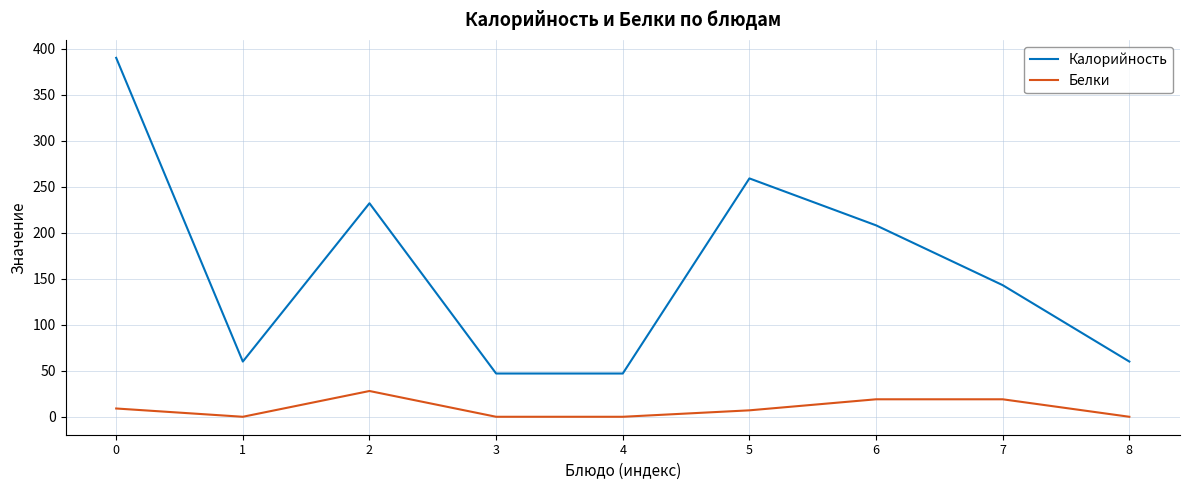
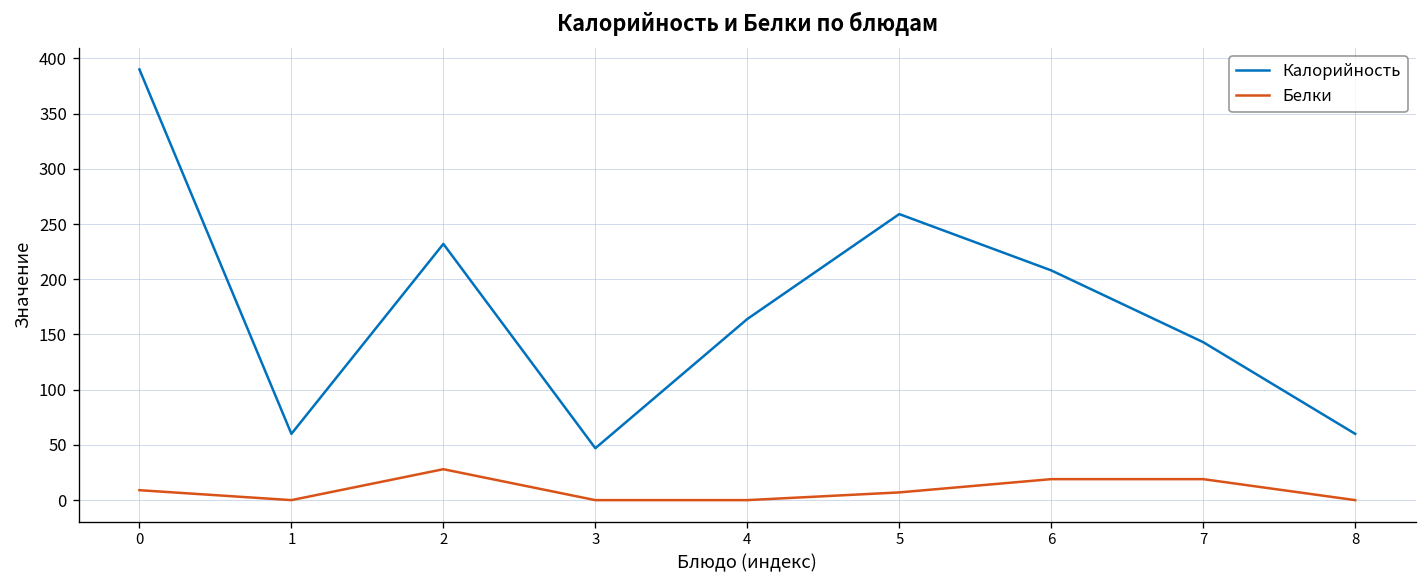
Калорийность, 4: 50 -> 160
